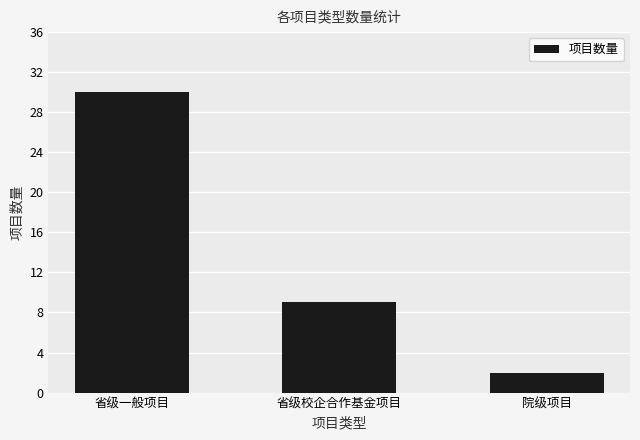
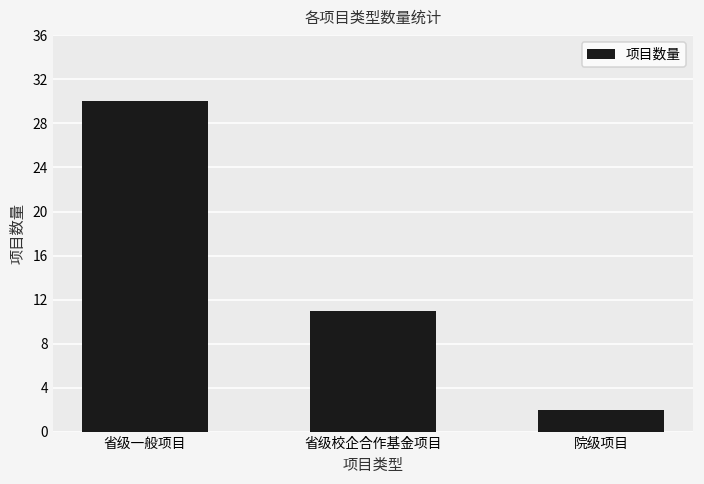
省级校企合作基金项目: 9 -> 11
